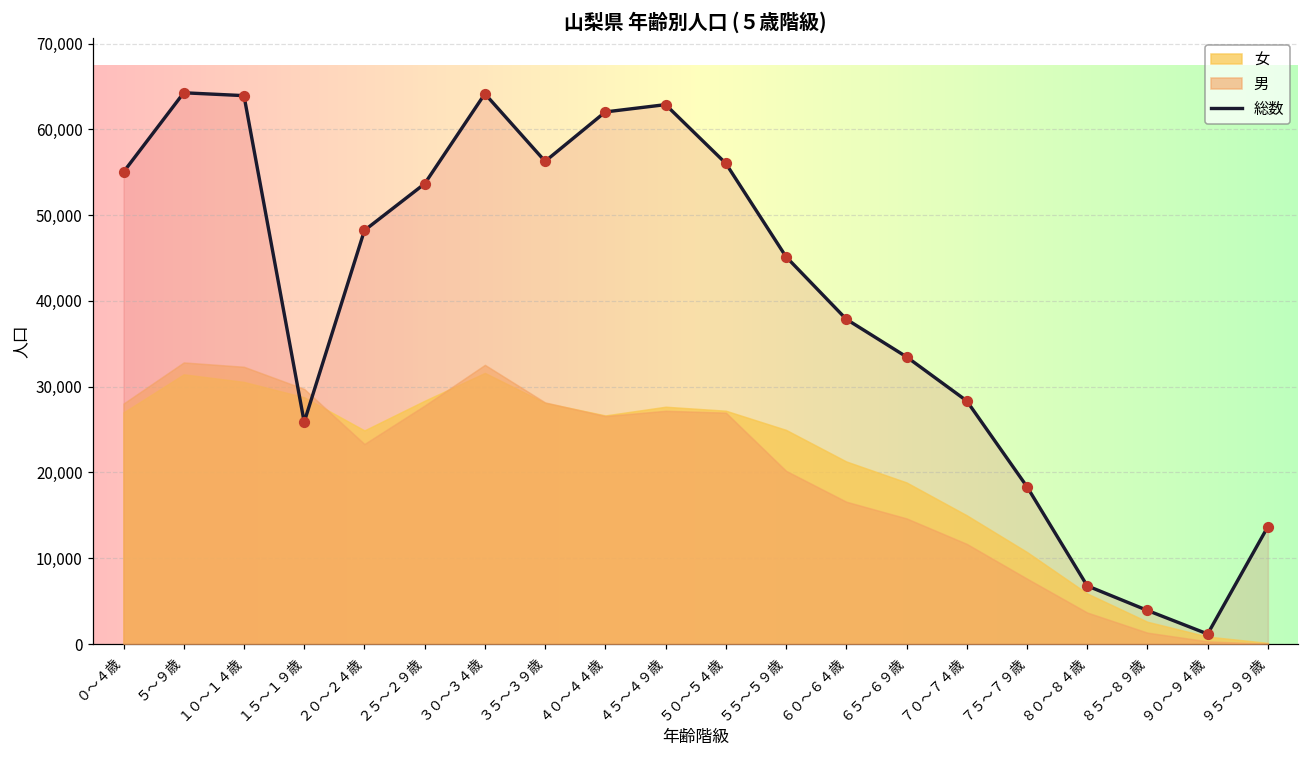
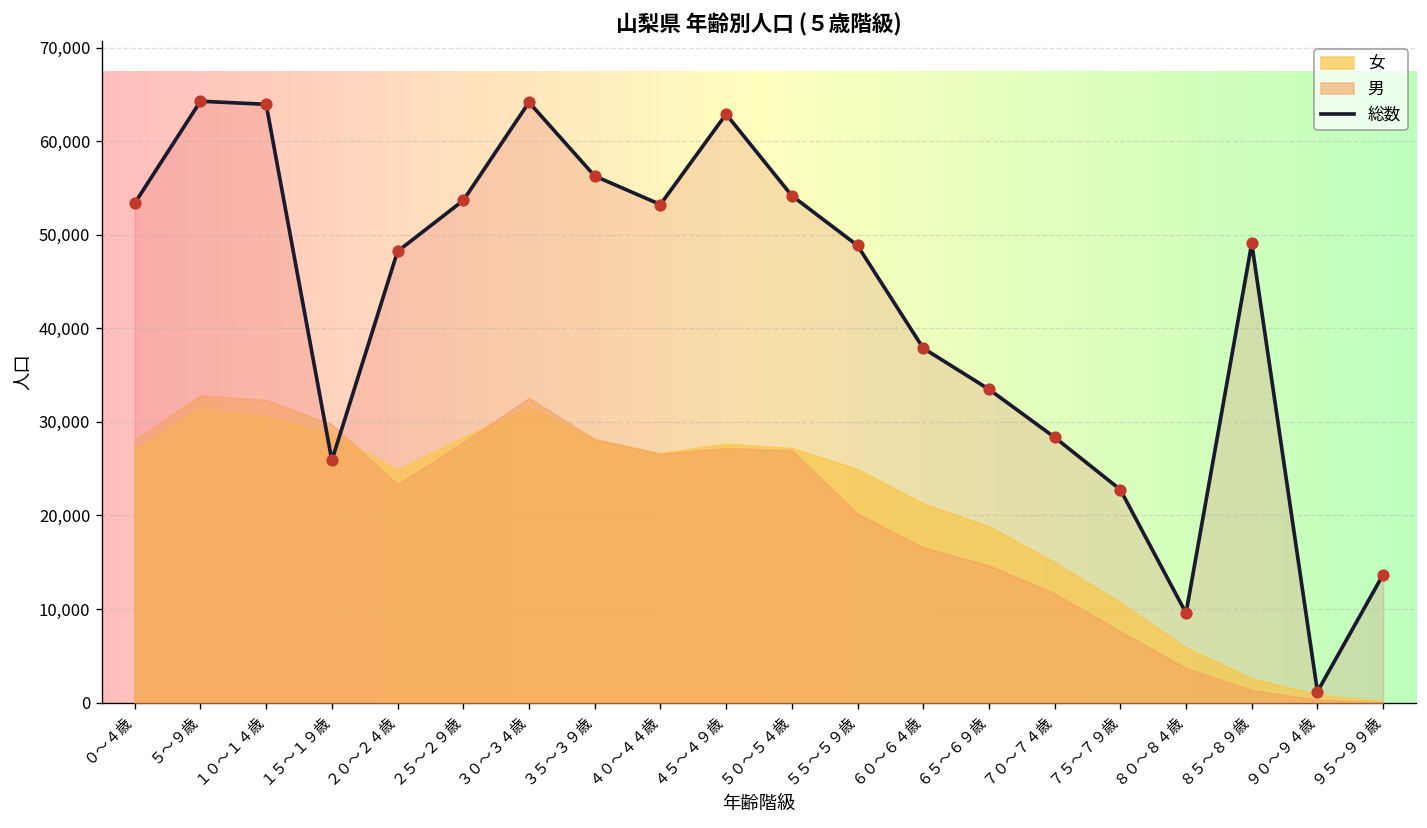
総数, ０～４歳: 55,000 -> 53,000
総数, ４０～４４歳: 62,000 -> 53,000
総数, ５０～５４歳: 56,000 -> 54,000
総数, ５５～５９歳: 45,000 -> 49,000
総数, ７５～７９歳: 18,000 -> 23,000
総数, ８０～８４歳: 7,000 -> 10,000
総数, ８５～８９歳: 4,000 -> 49,000
